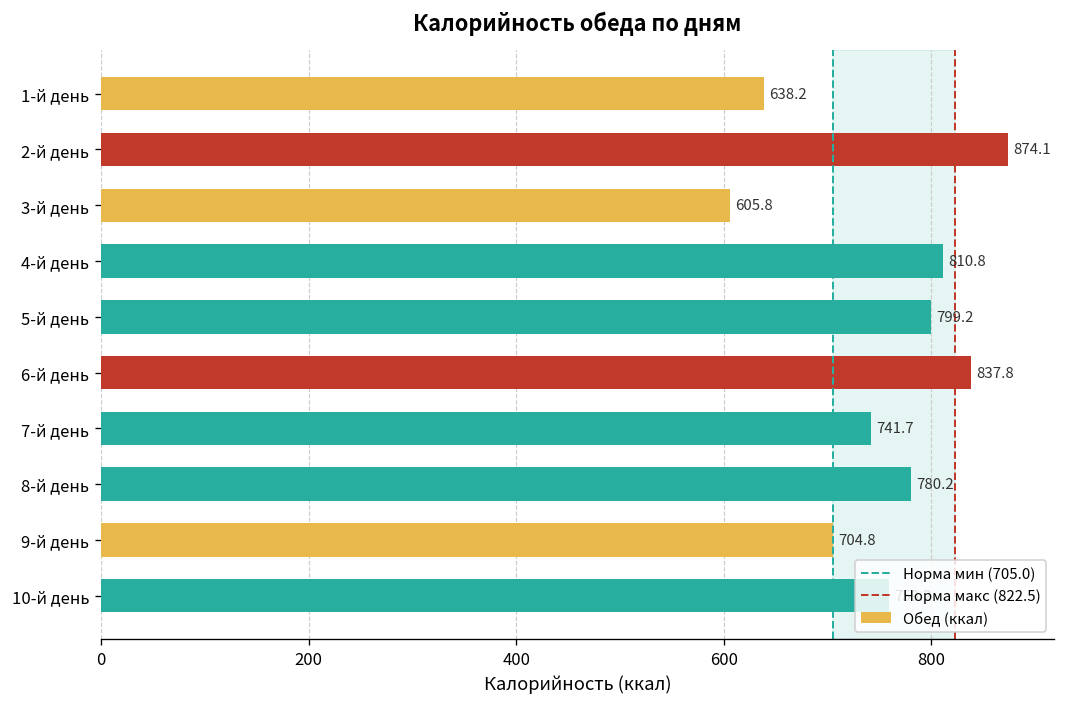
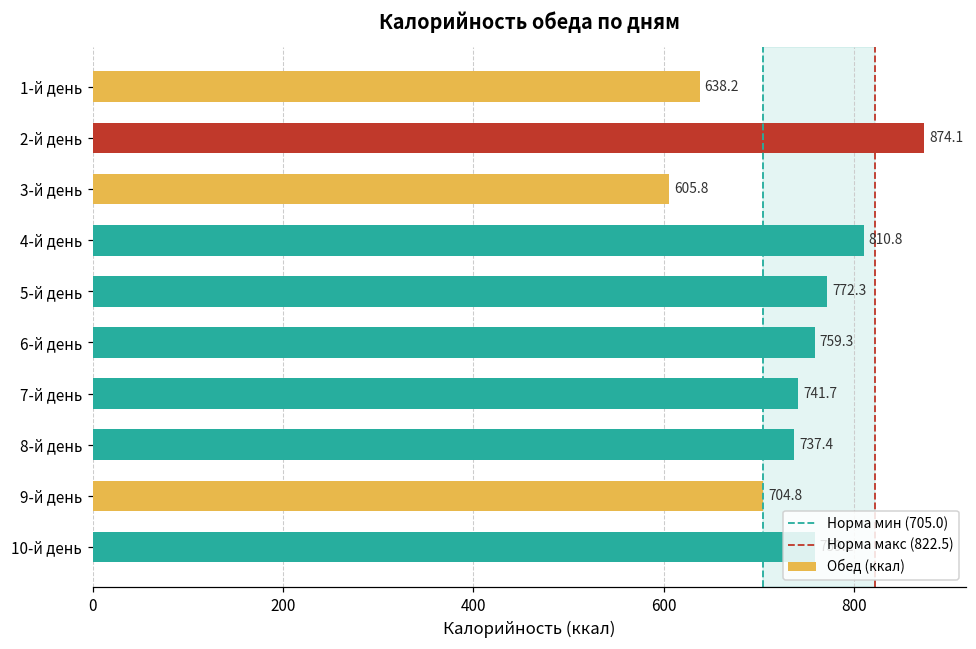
5-й день: 799.2 -> 772.3
6-й день: 837.8 -> 759.3
8-й день: 780.2 -> 737.4
